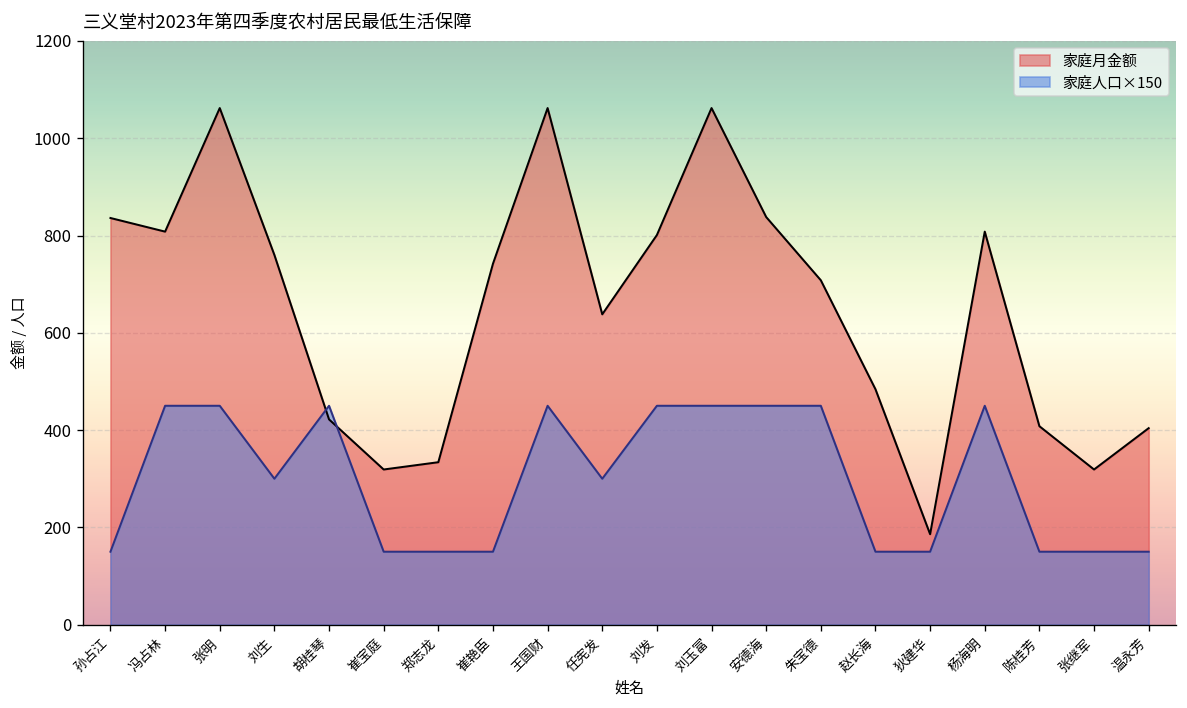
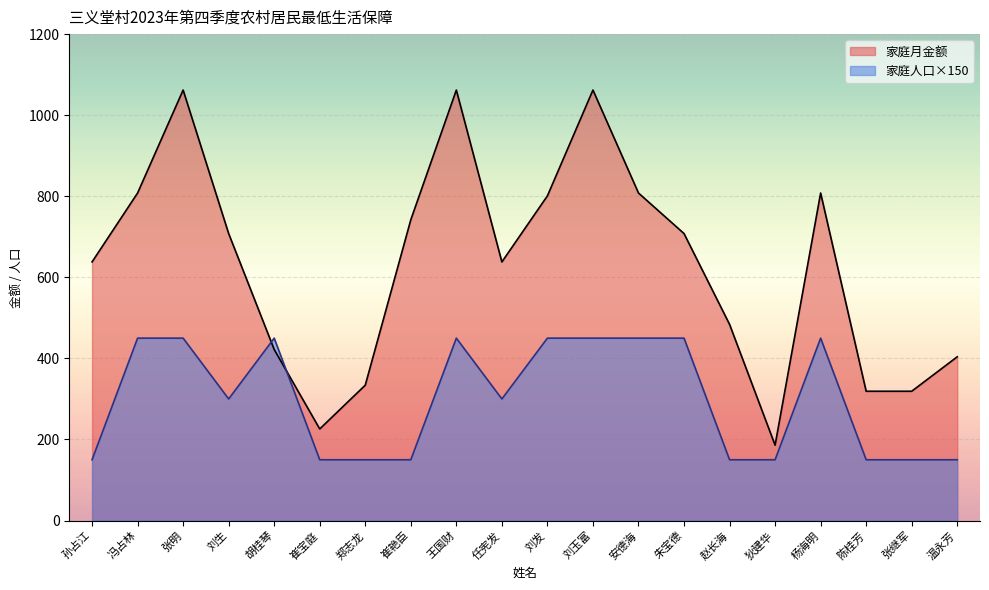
家庭月金额, 孙占江: 840 -> 640
家庭月金额, 刘生: 760 -> 710
家庭月金额, 崔宝庭: 320 -> 230
家庭月金额, 安德海: 840 -> 810
家庭月金额, 陈桂芳: 410 -> 320
